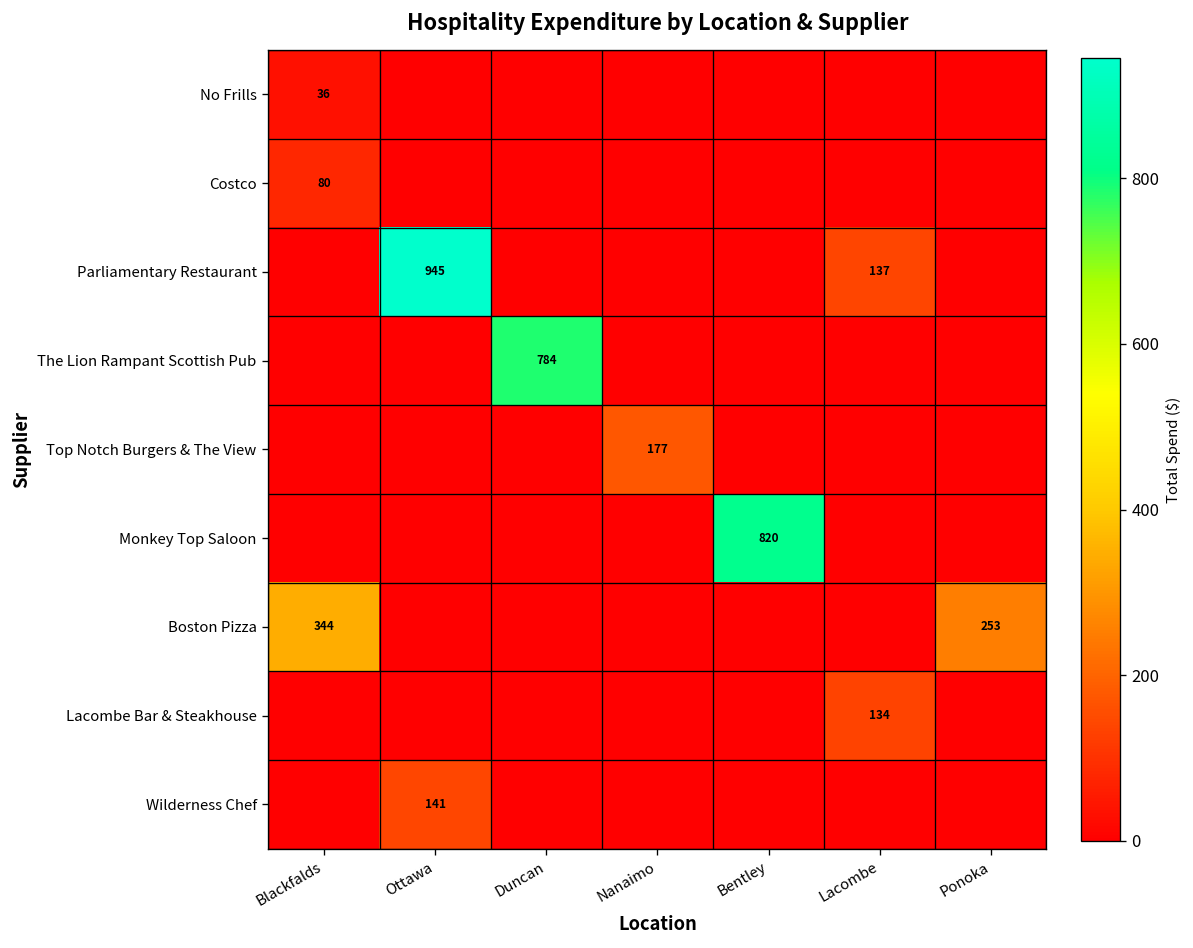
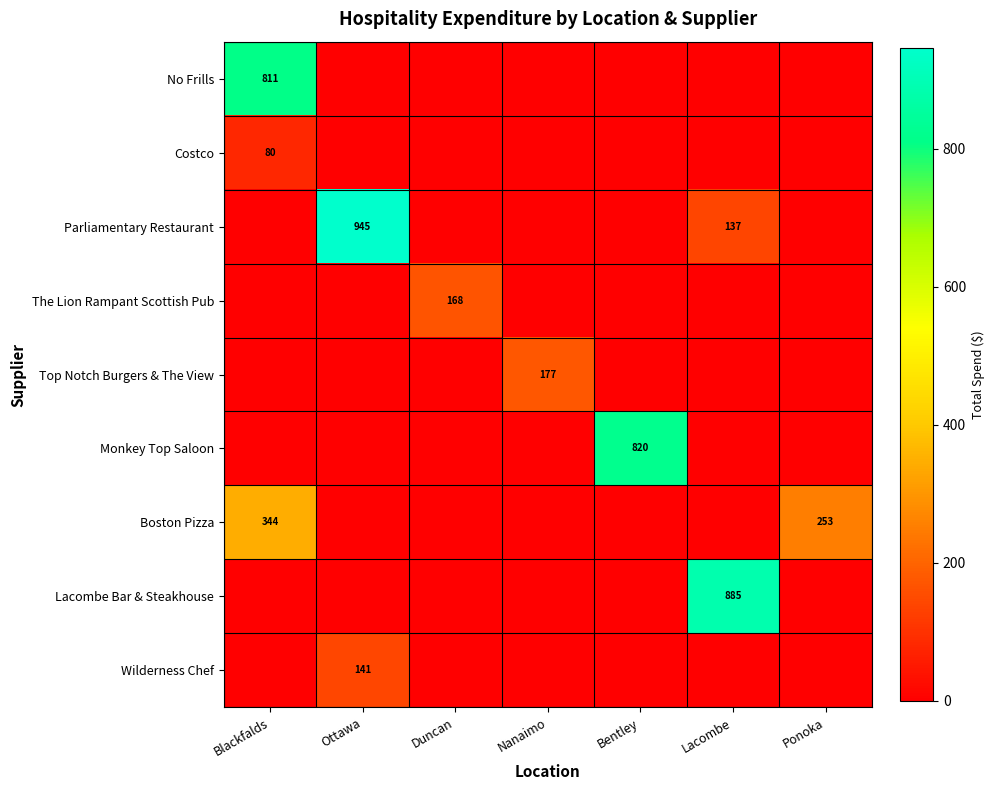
No Frills, Blackfalds: 36 -> 811
The Lion Rampant Scottish Pub, Duncan: 784 -> 168
Lacombe Bar & Steakhouse, Lacombe: 134 -> 885
